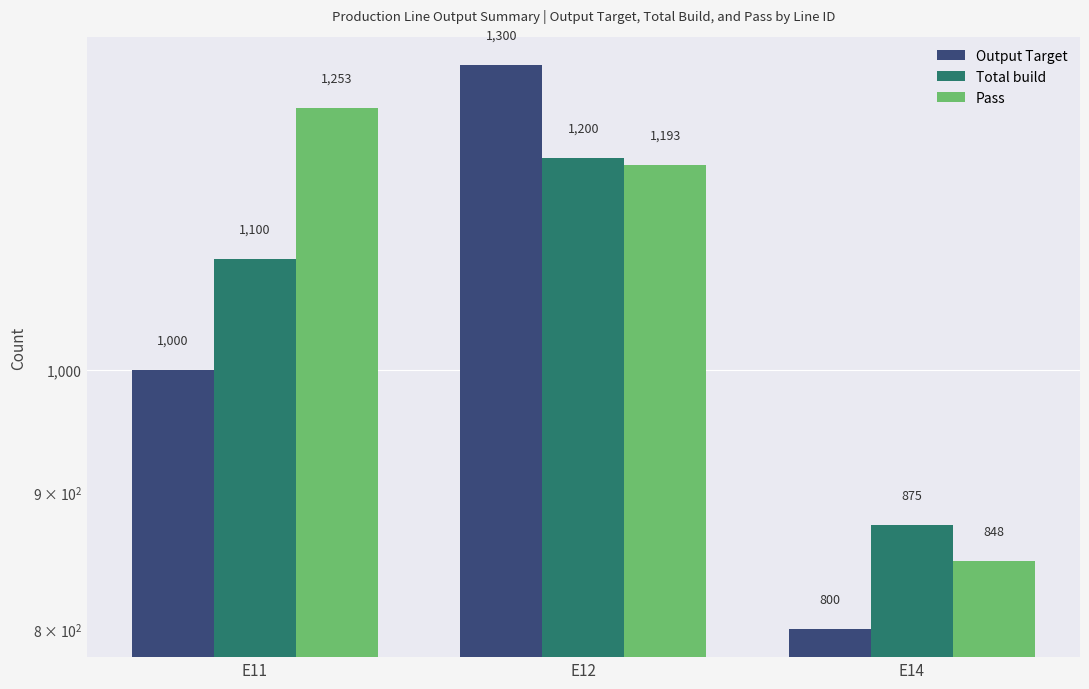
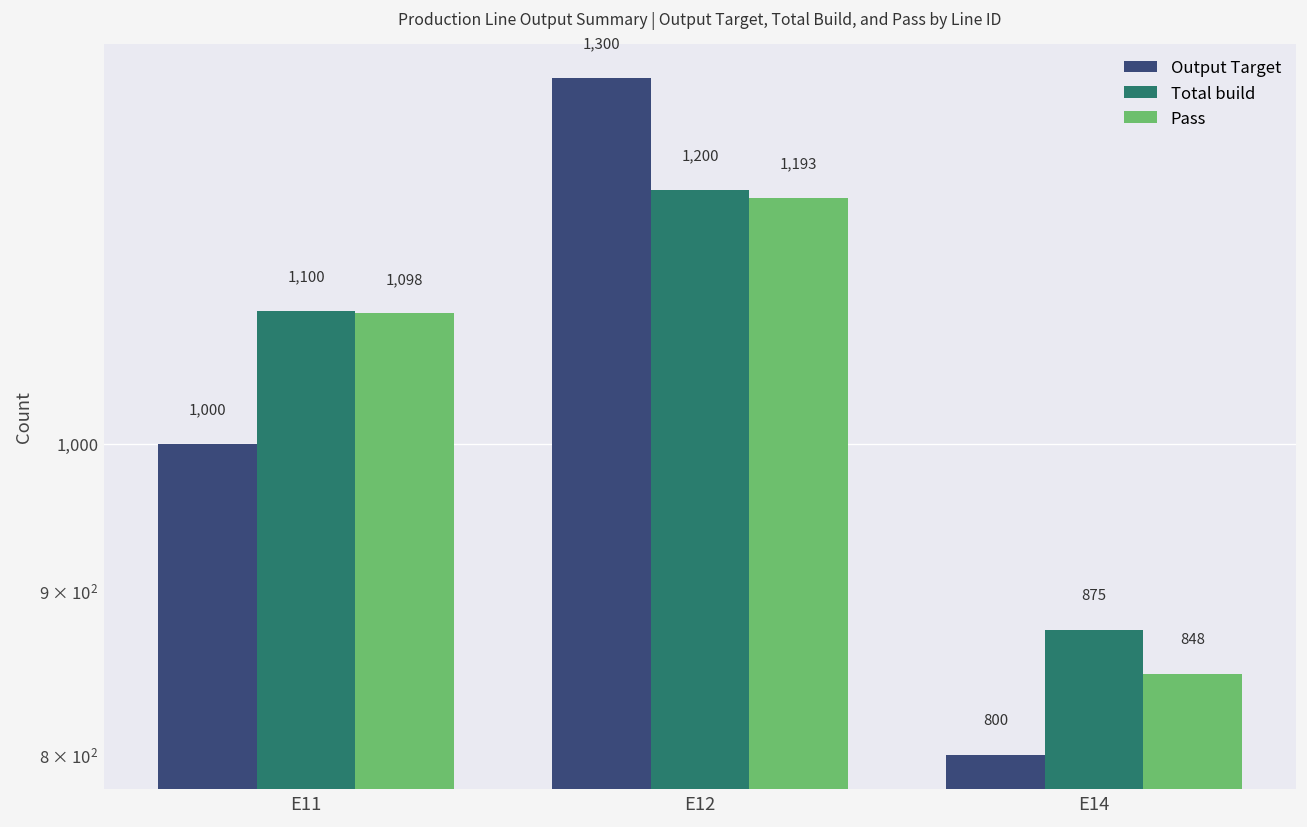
Pass, E11: 1,253 -> 1,098
